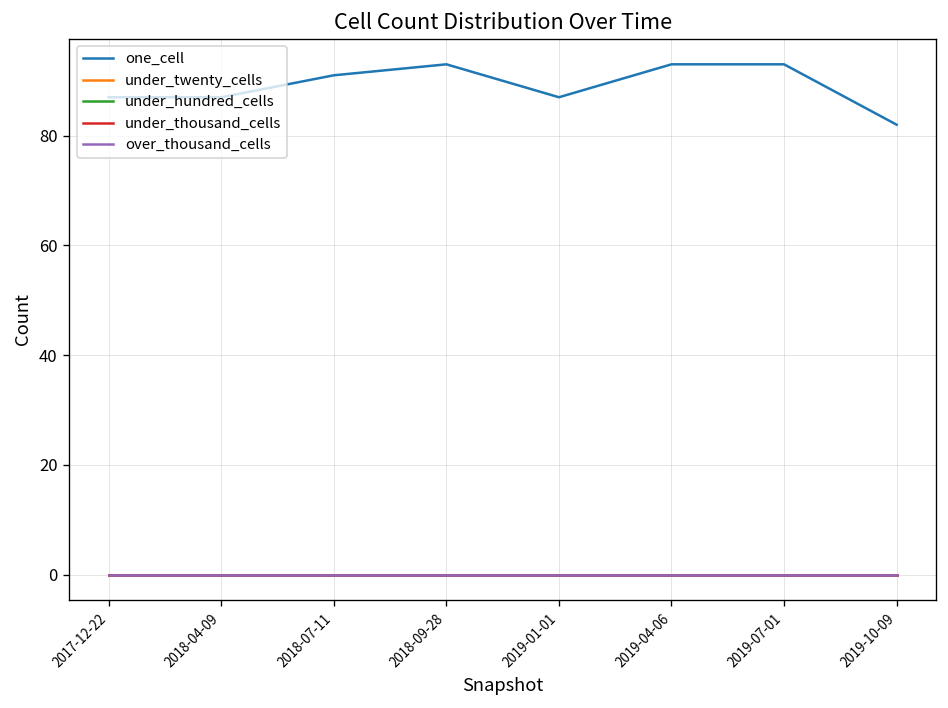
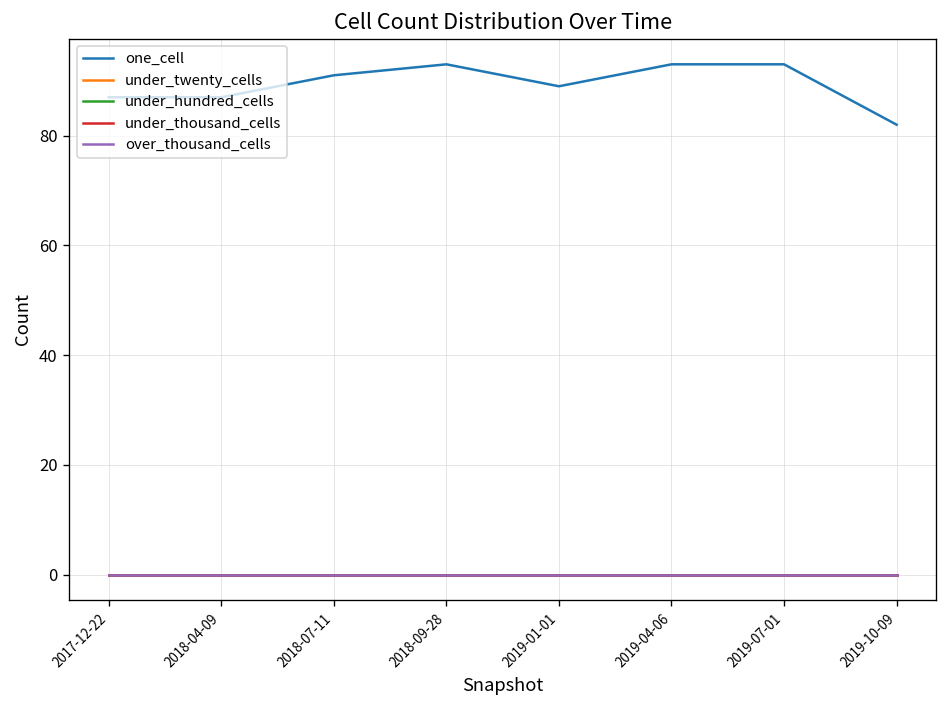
one_cell, 2019-01-01: 87 -> 89
